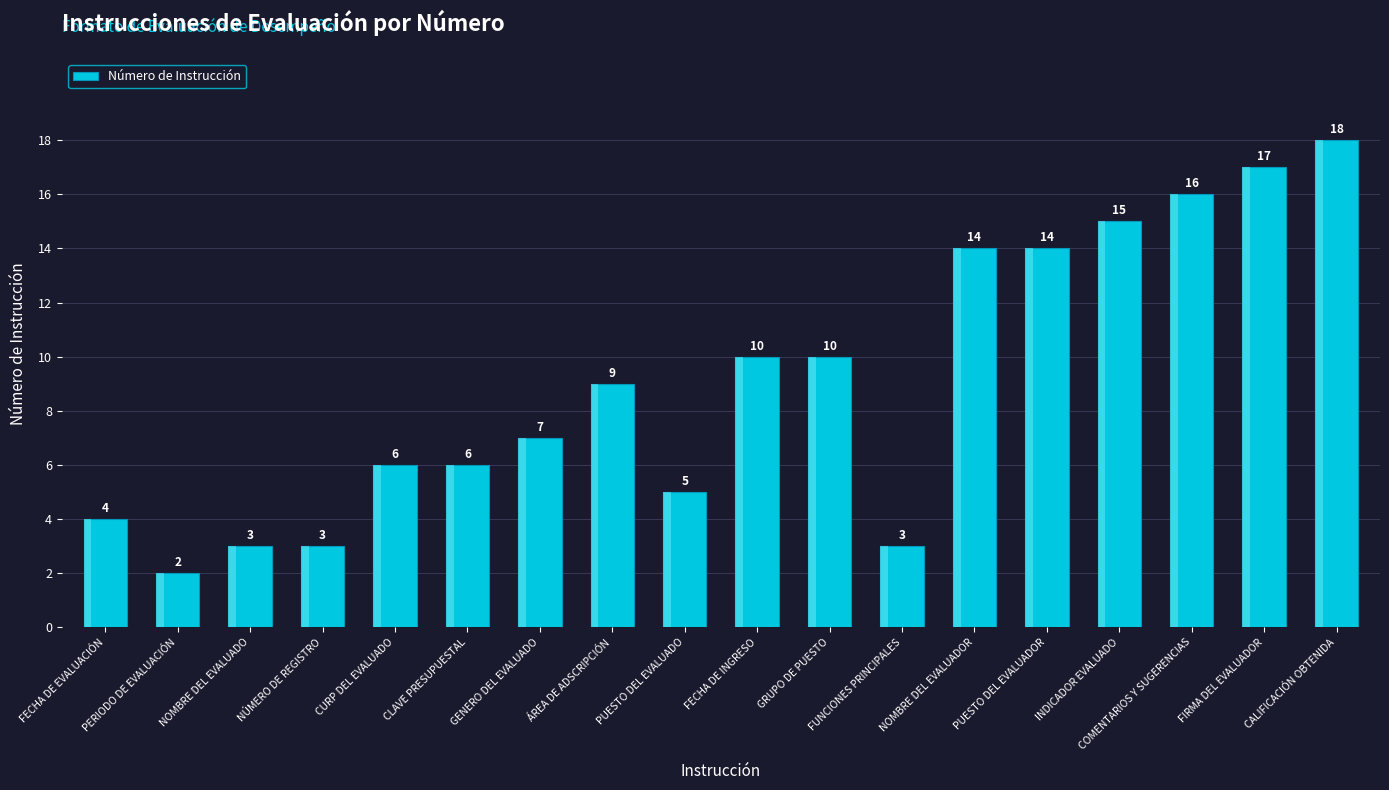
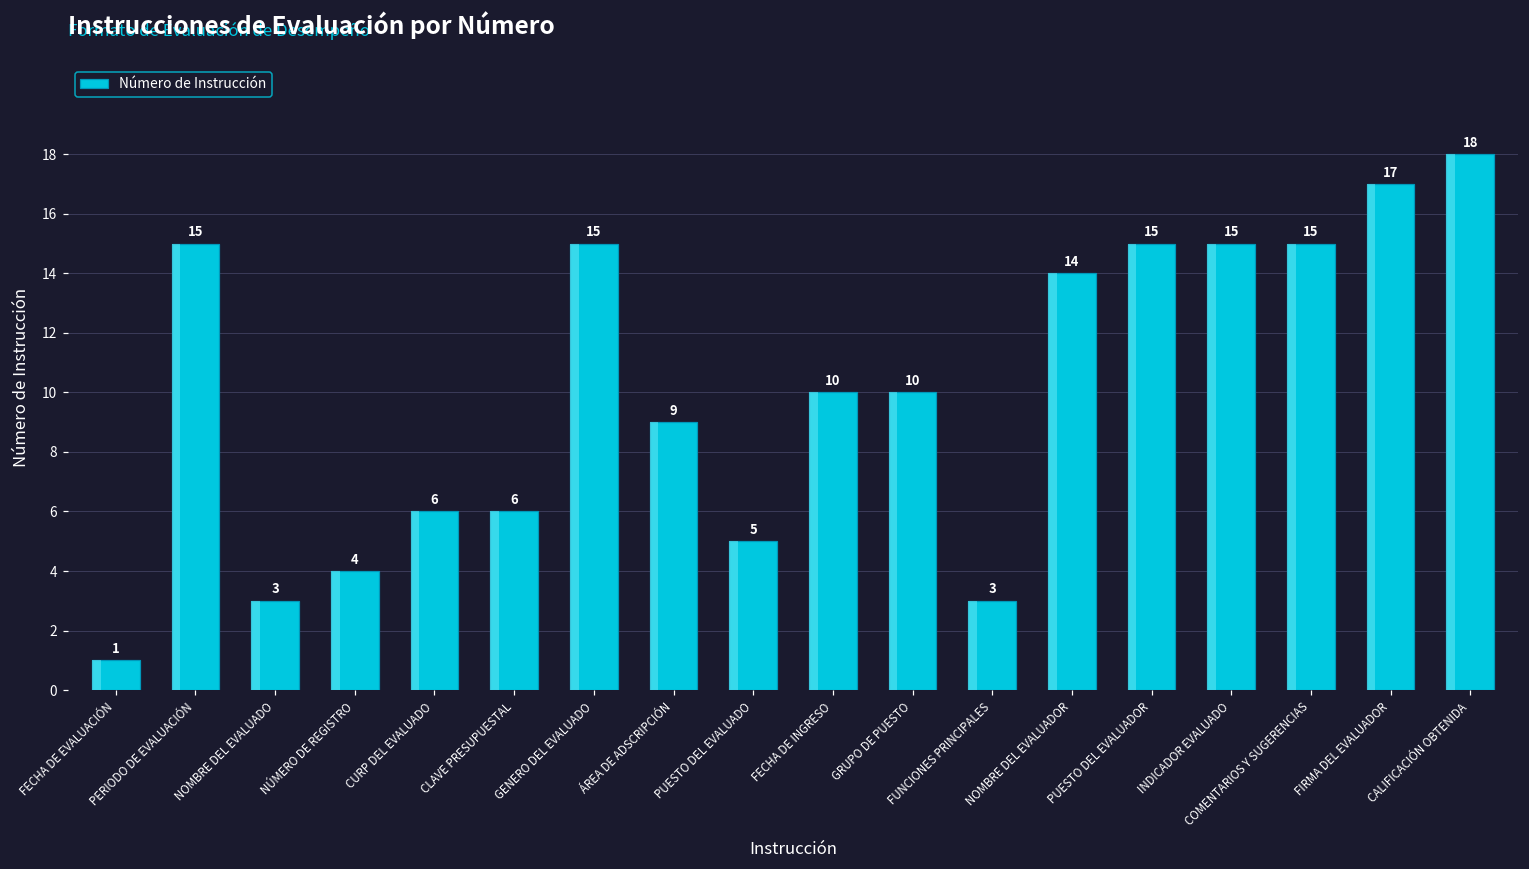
FECHA DE EVALUACIÓN: 4 -> 1
PERIODO DE EVALUACIÓN: 2 -> 15
NÚMERO DE REGISTRO: 3 -> 4
GENERO DEL EVALUADO: 7 -> 15
PUESTO DEL EVALUADOR: 14 -> 15
COMENTARIOS Y SUGERENCIAS: 16 -> 15
